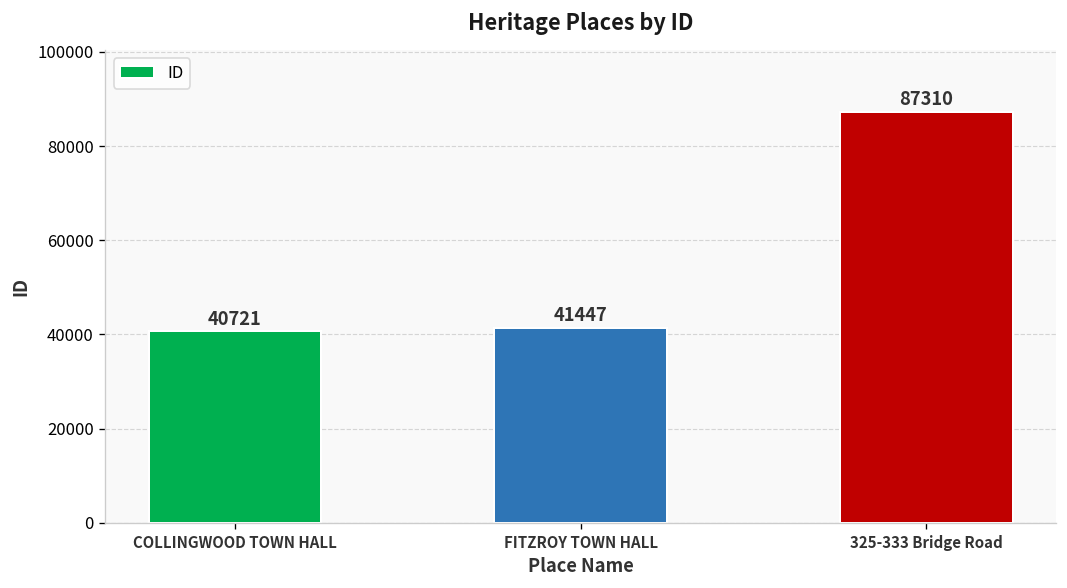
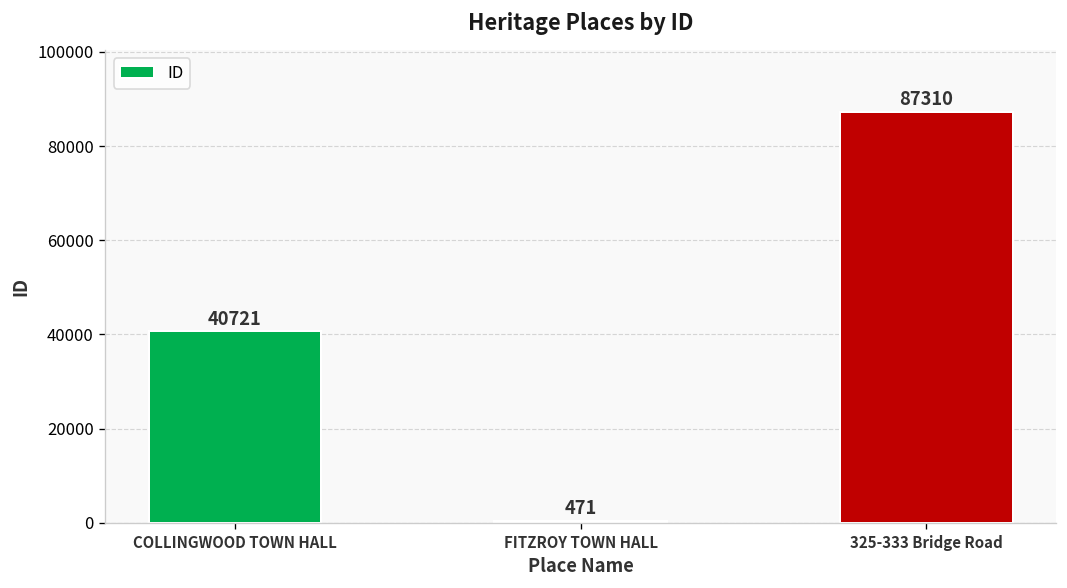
FITZROY TOWN HALL: 41447 -> 471
